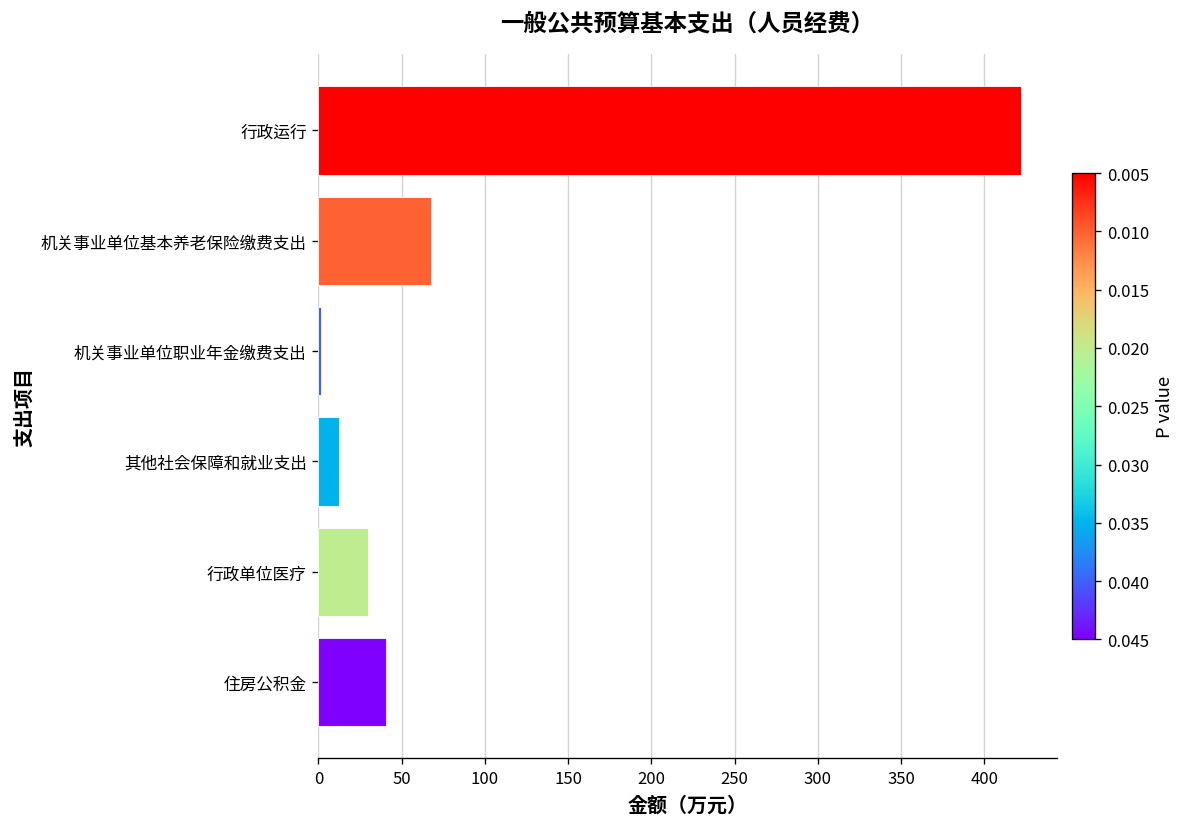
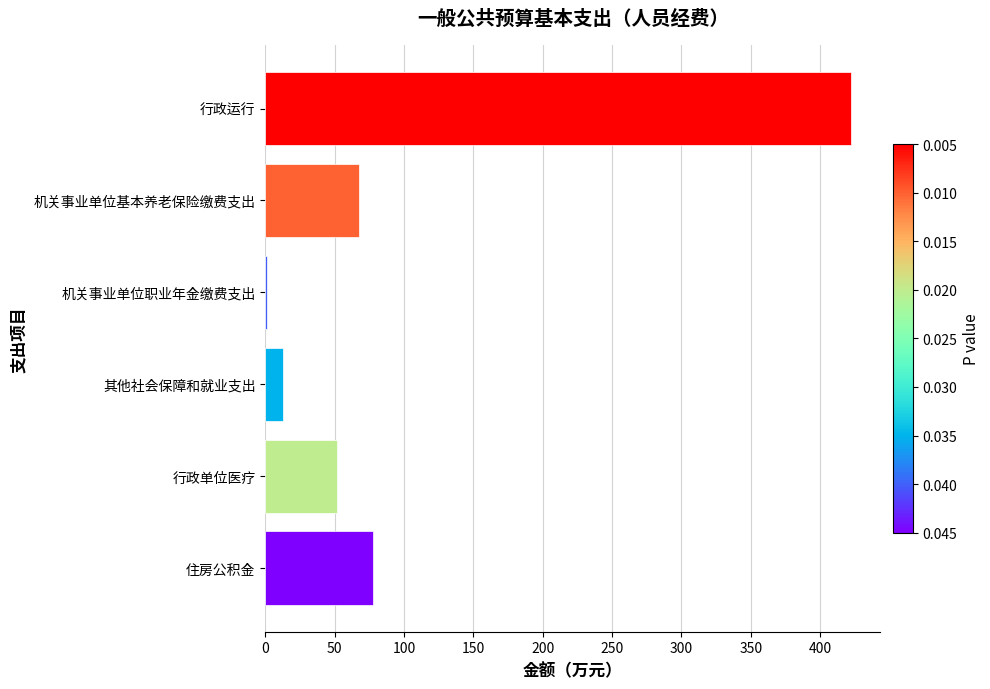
行政单位医疗: 30 -> 52
住房公积金: 41 -> 78
